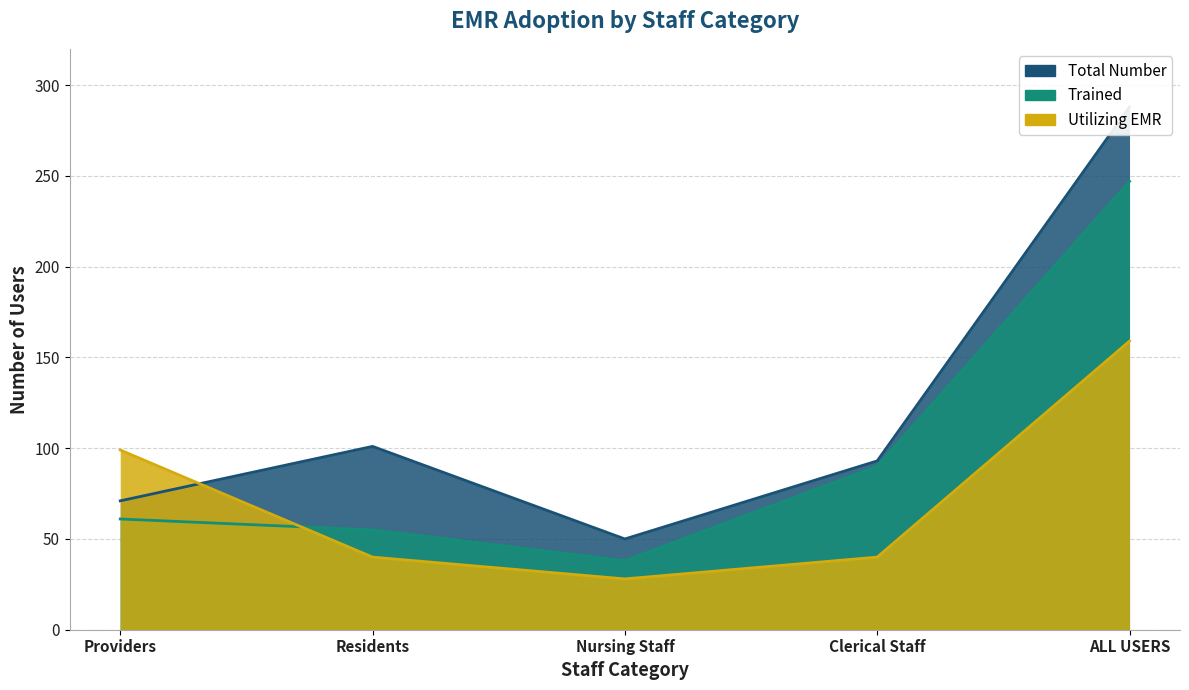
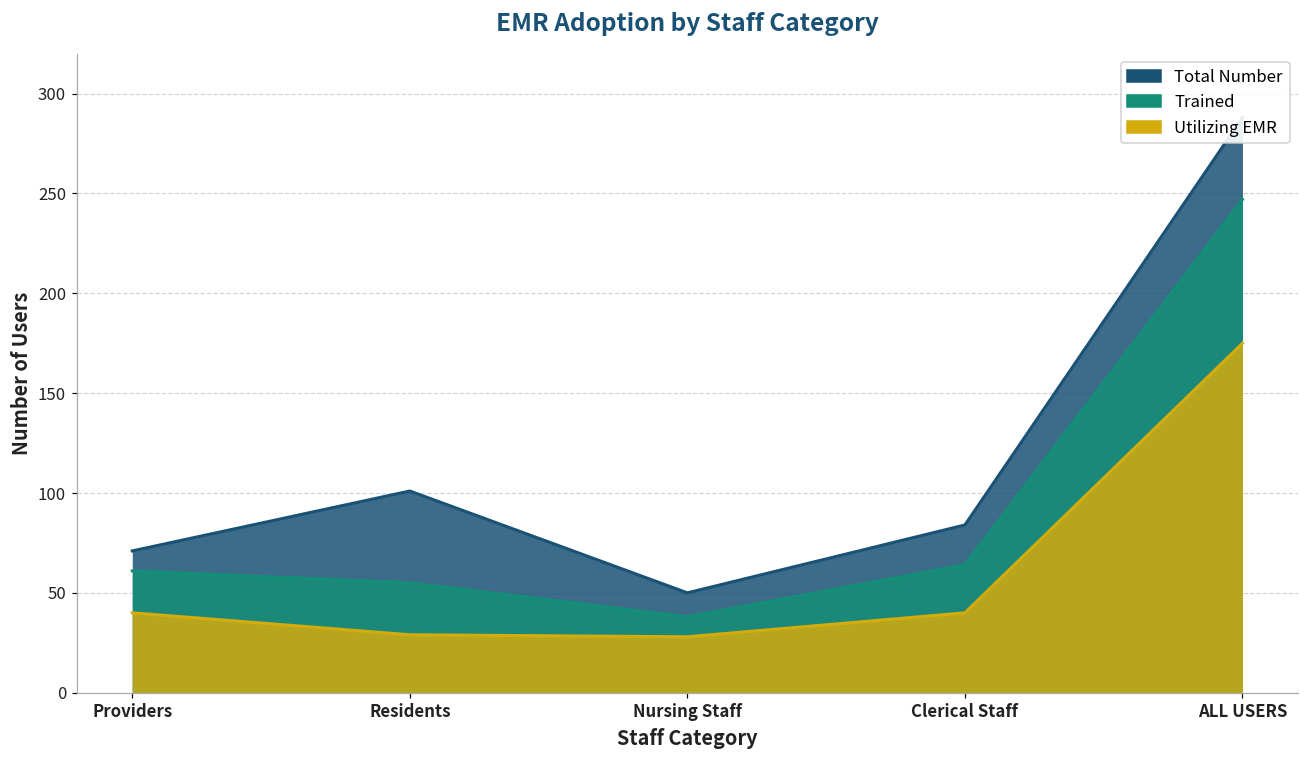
Utilizing EMR, Providers: 99 -> 40
Utilizing EMR, Residents: 40 -> 29
Total Number, Clerical Staff: 93 -> 84
Trained, Clerical Staff: 90 -> 64
Utilizing EMR, ALL USERS: 159 -> 175
